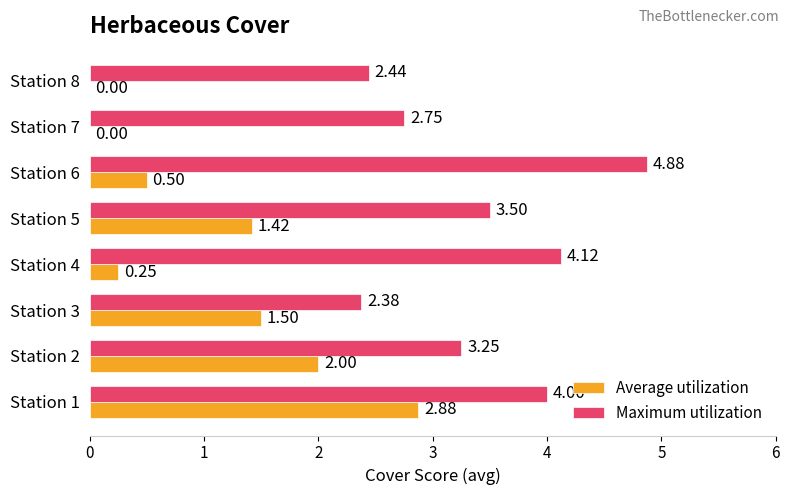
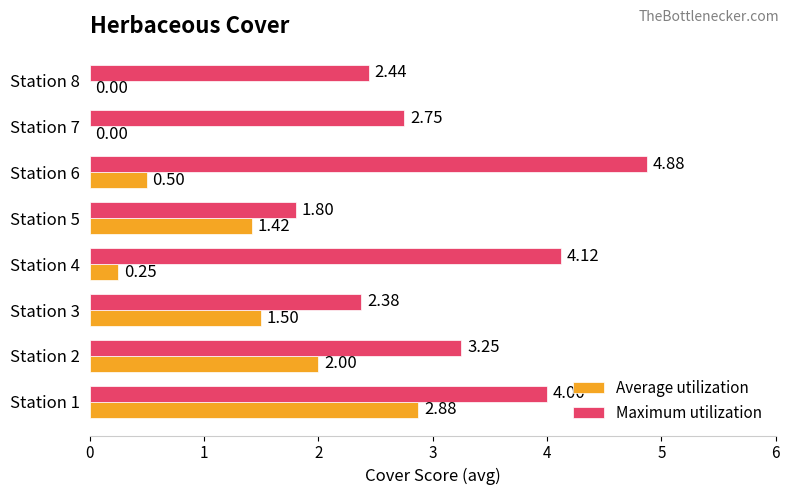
Maximum utilization, Station 5: 3.50 -> 1.80
